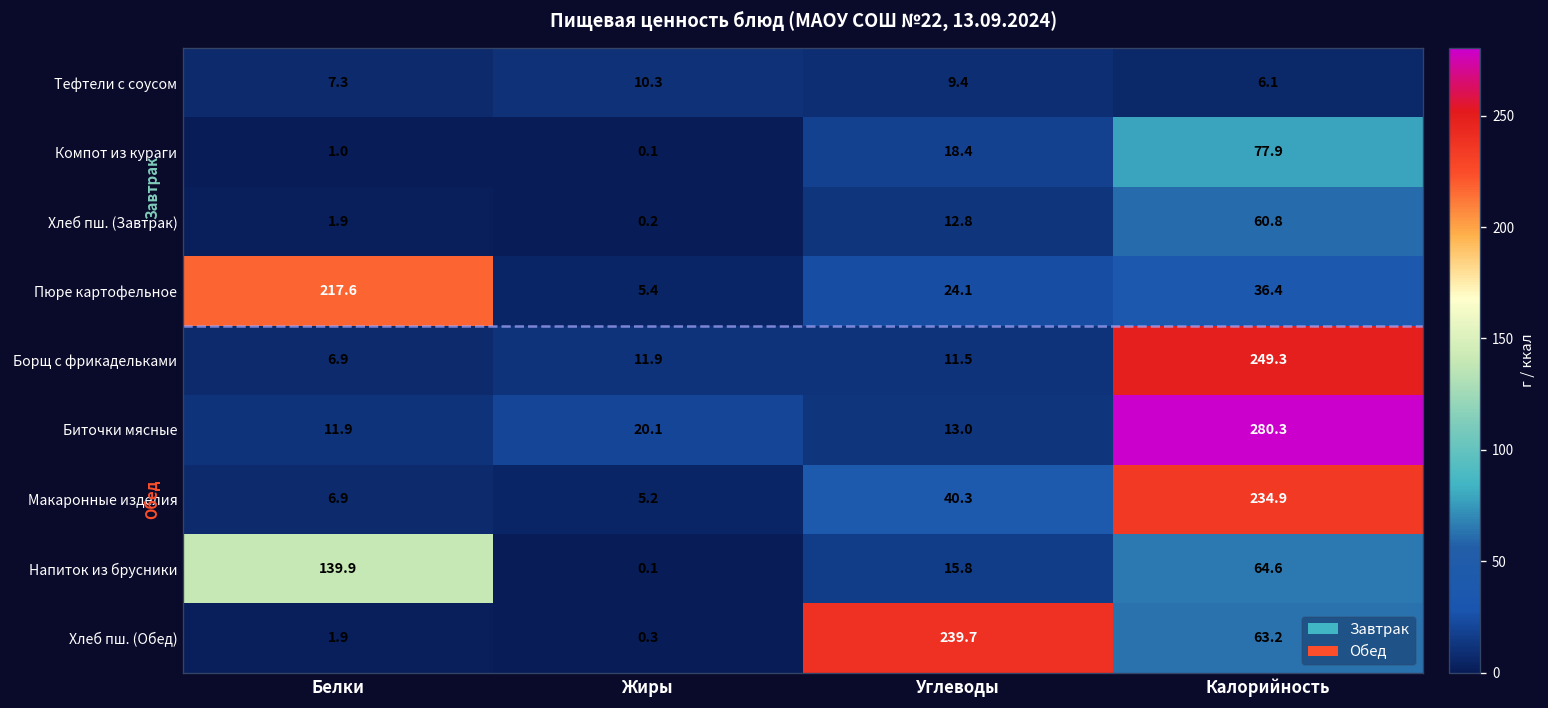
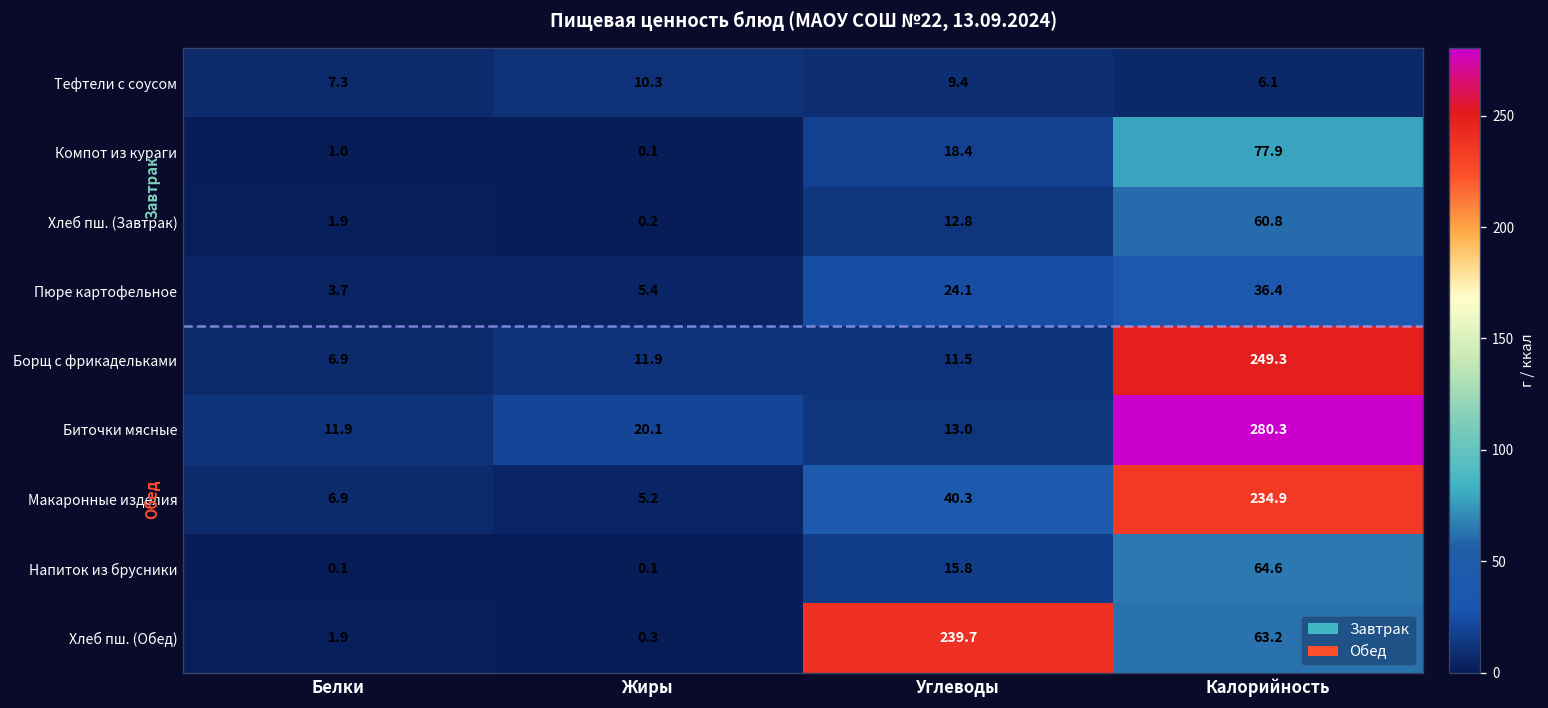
Пюре картофельное, Белки: 217.6 -> 3.7
Напиток из брусники, Белки: 139.9 -> 0.1
